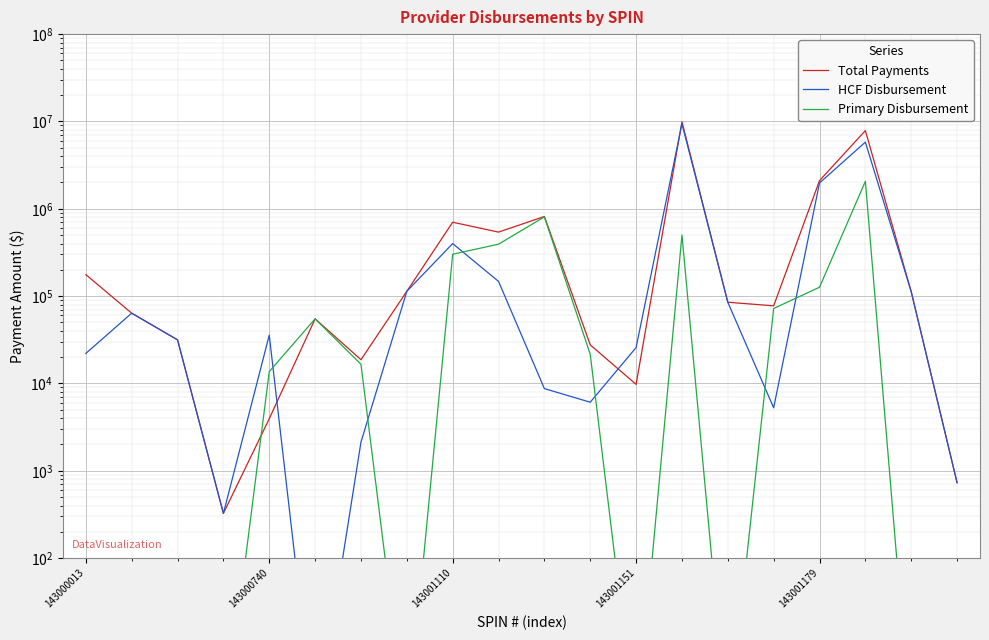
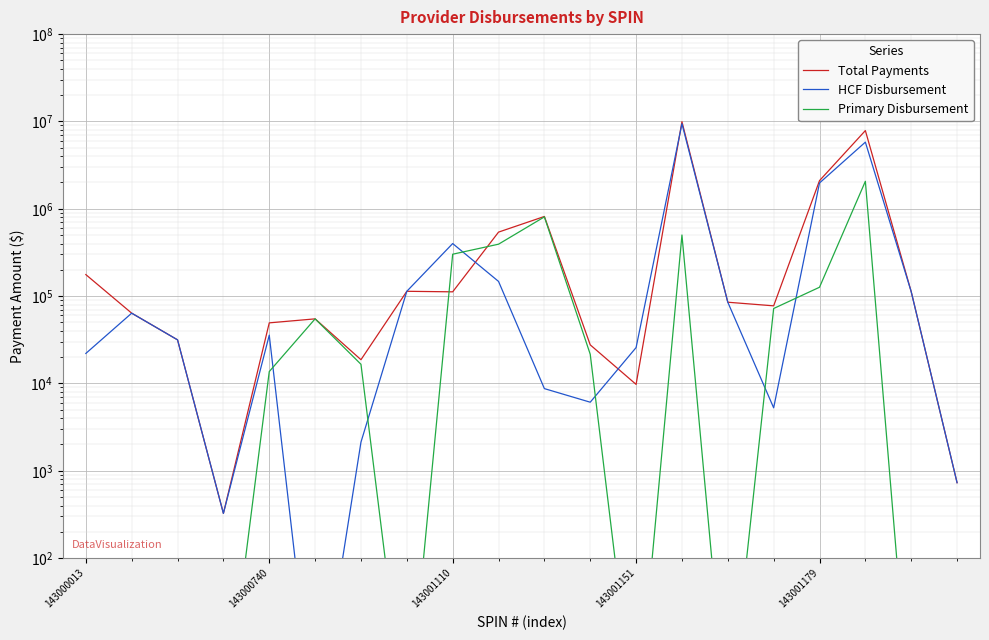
Total Payments, 143000740: 4000 -> 50000
Total Payments, 143001110: 700000 -> 110000
